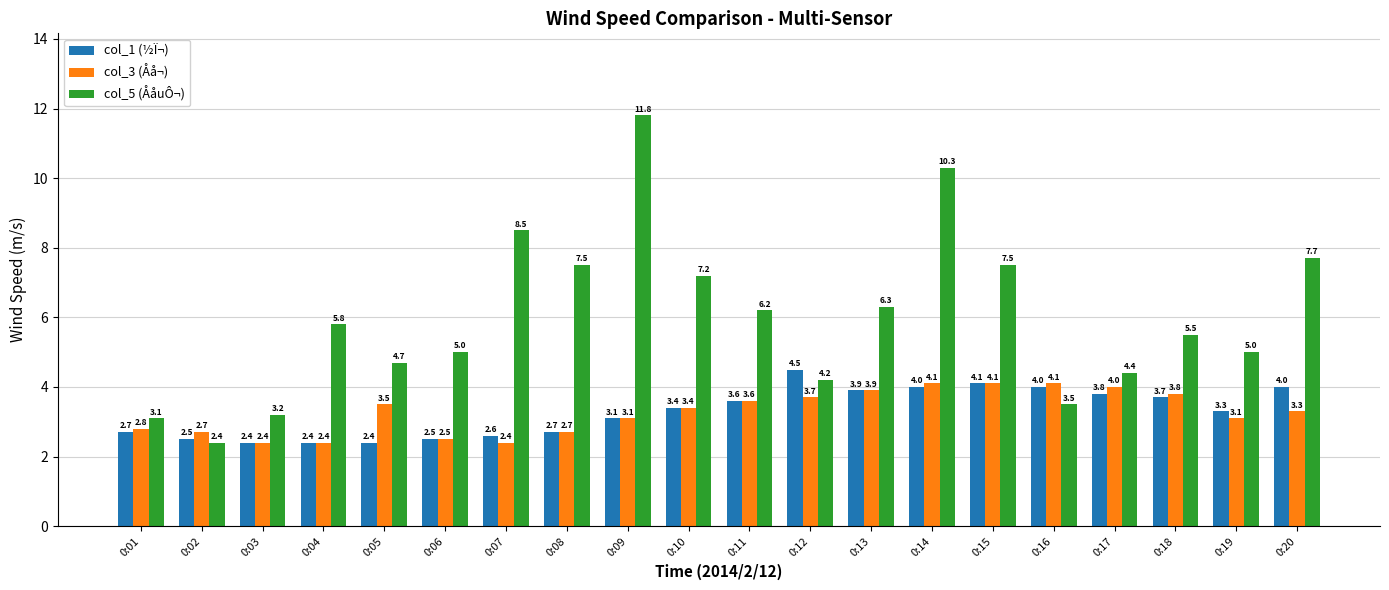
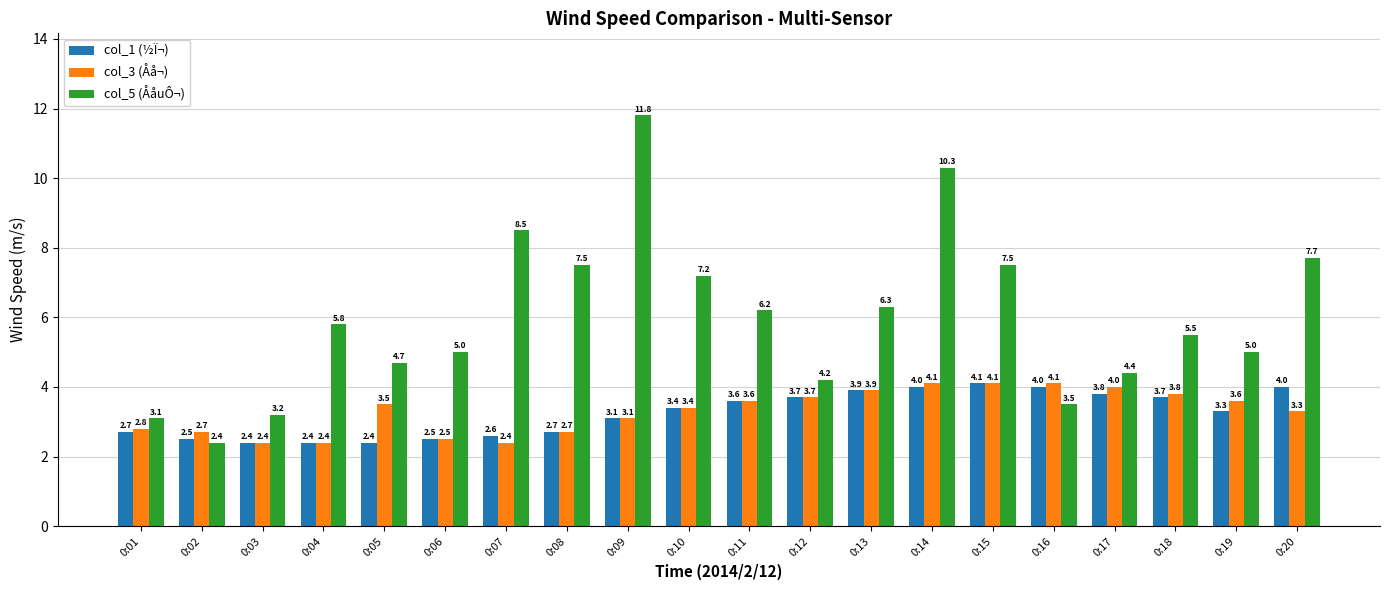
col_1 (½Ï¬), 0:12: 4.5 -> 3.7
col_3 (Åå¬), 0:19: 3.1 -> 3.6
